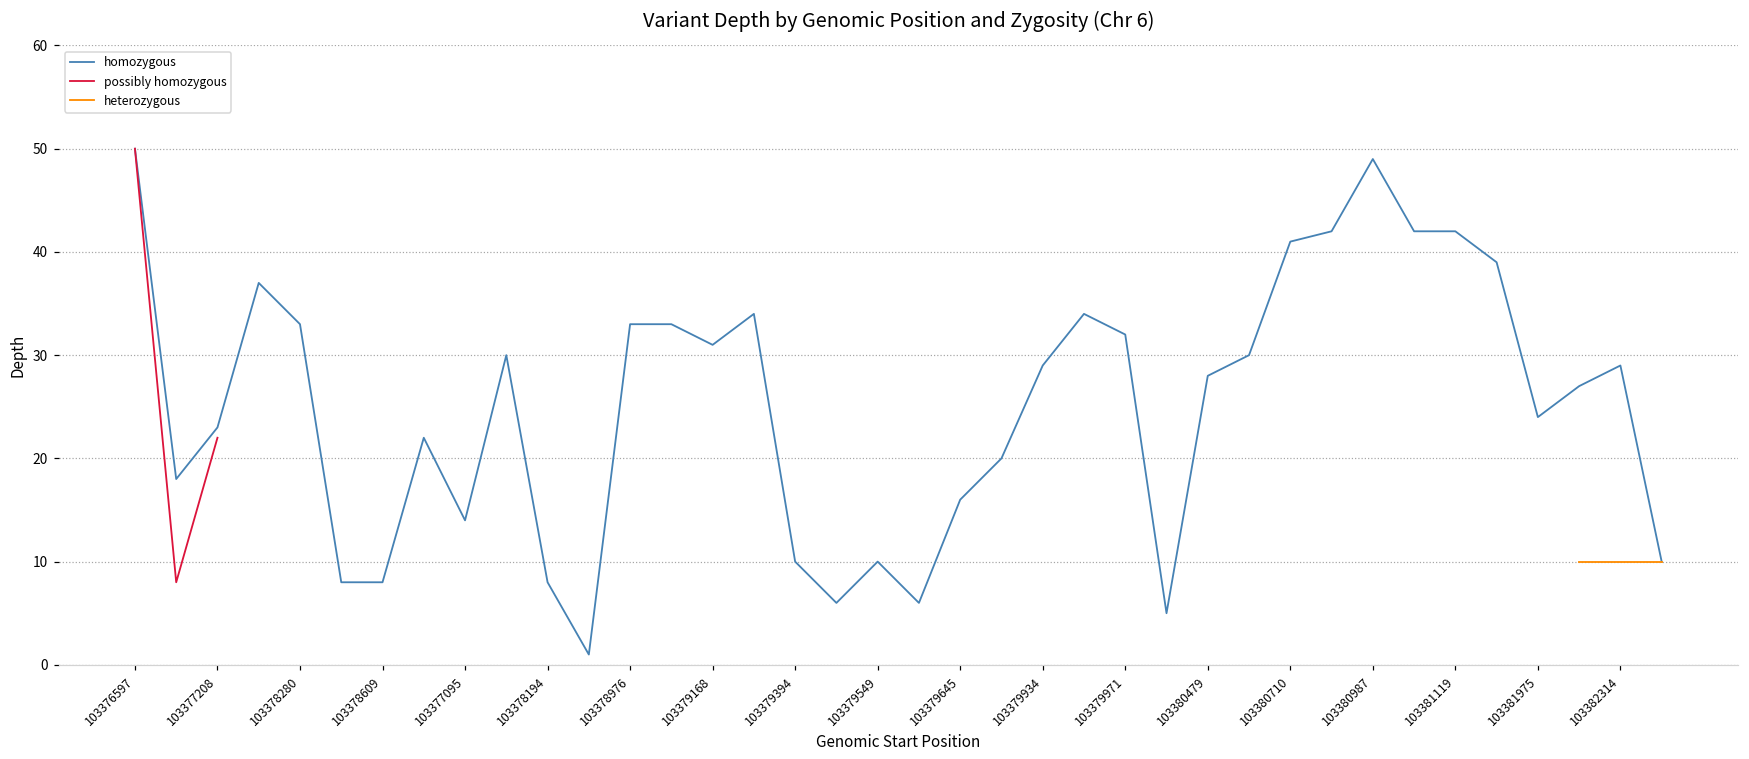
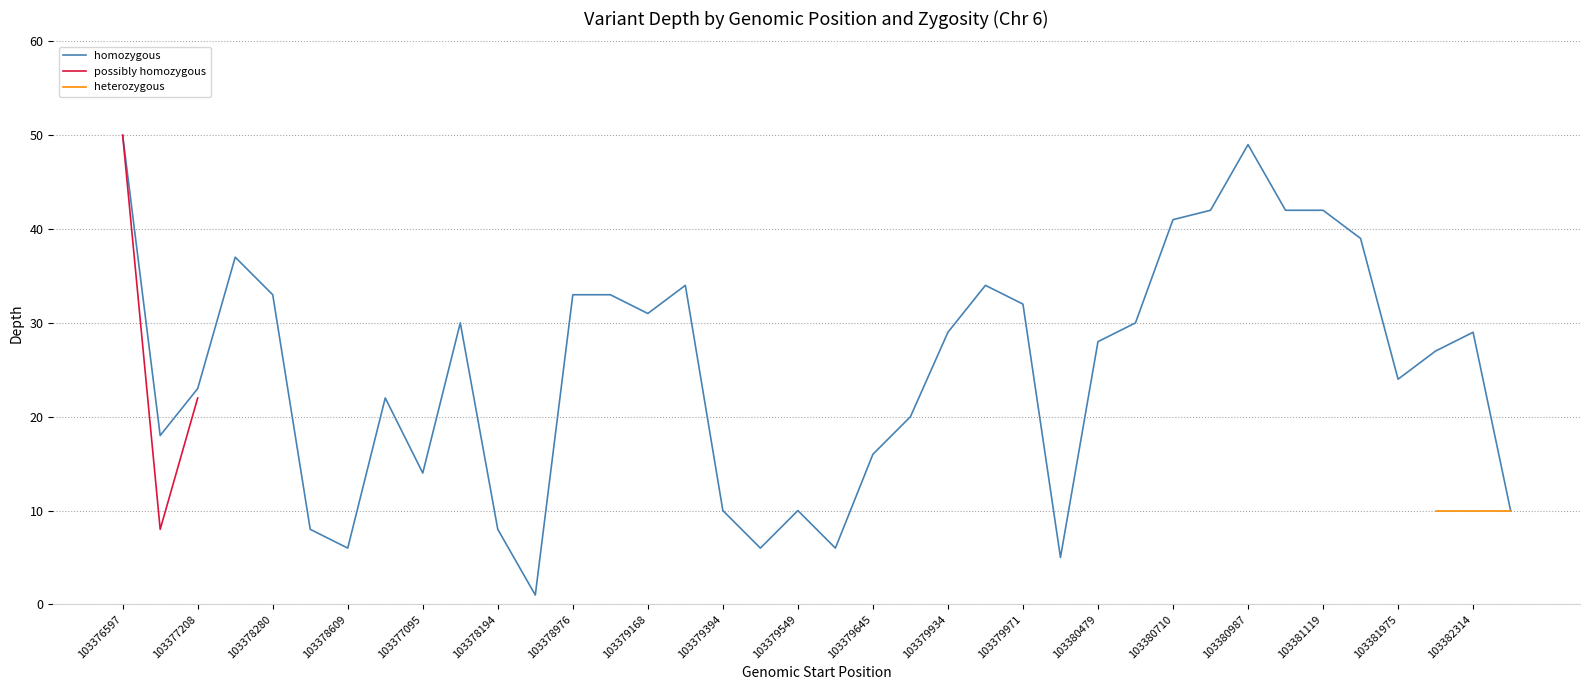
homozygous, 103378609: 8 -> 6
